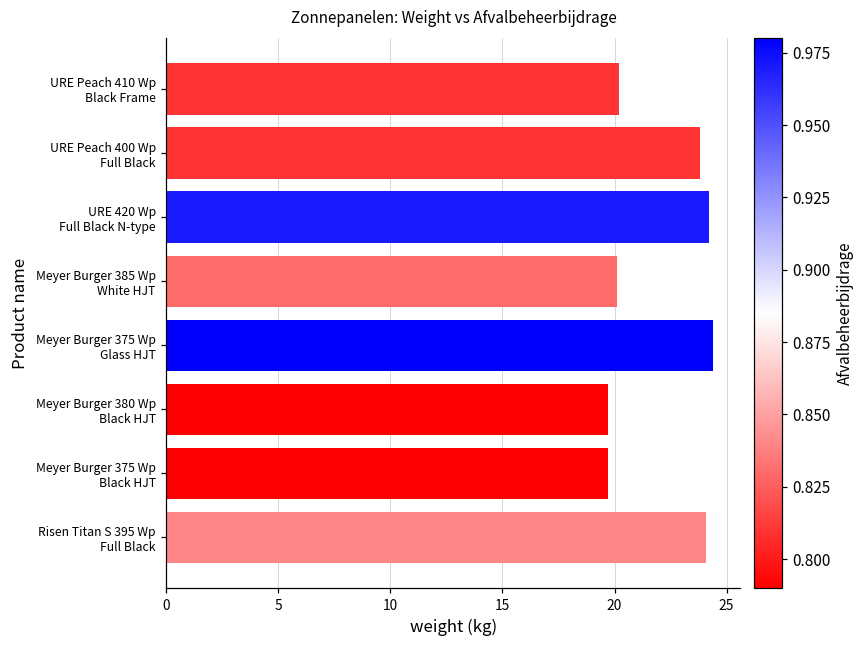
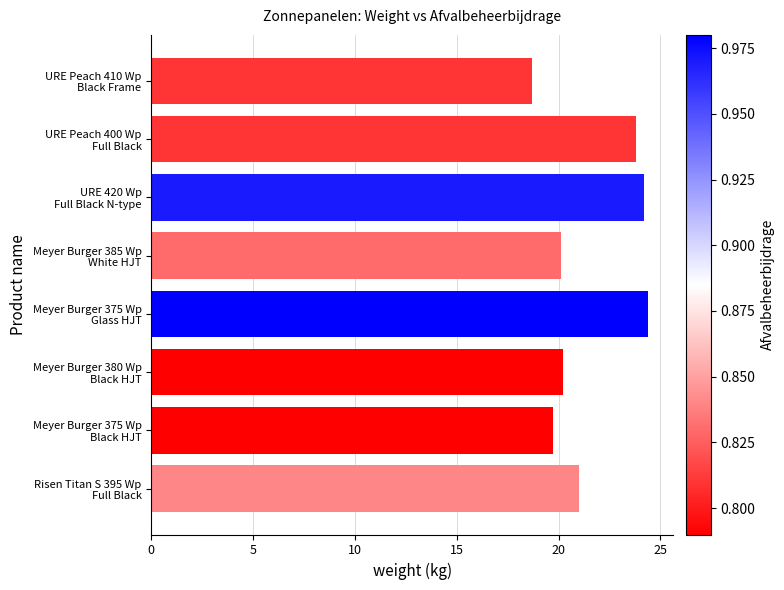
URE Peach 410 Wp Black Frame: 20.2 -> 18.7
Meyer Burger 380 Wp Black HJT: 19.7 -> 20.2
Risen Titan S 395 Wp Full Black: 24.1 -> 21.0
